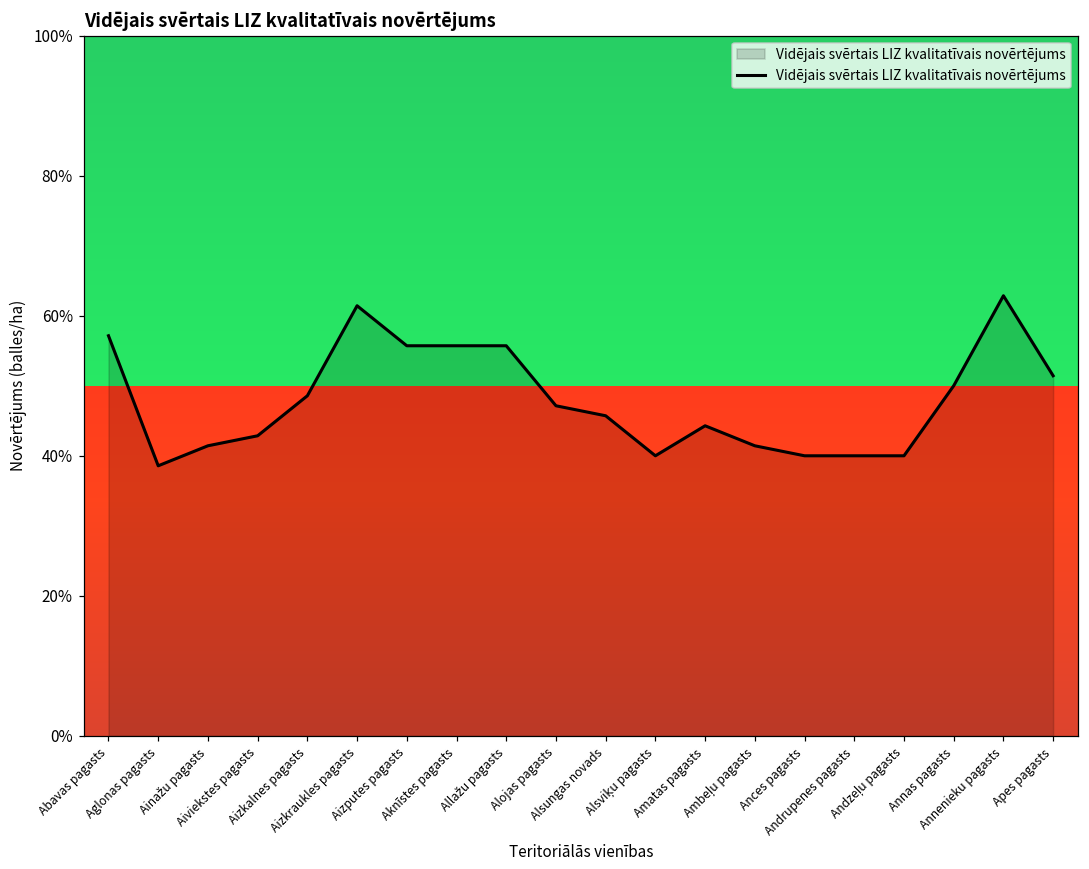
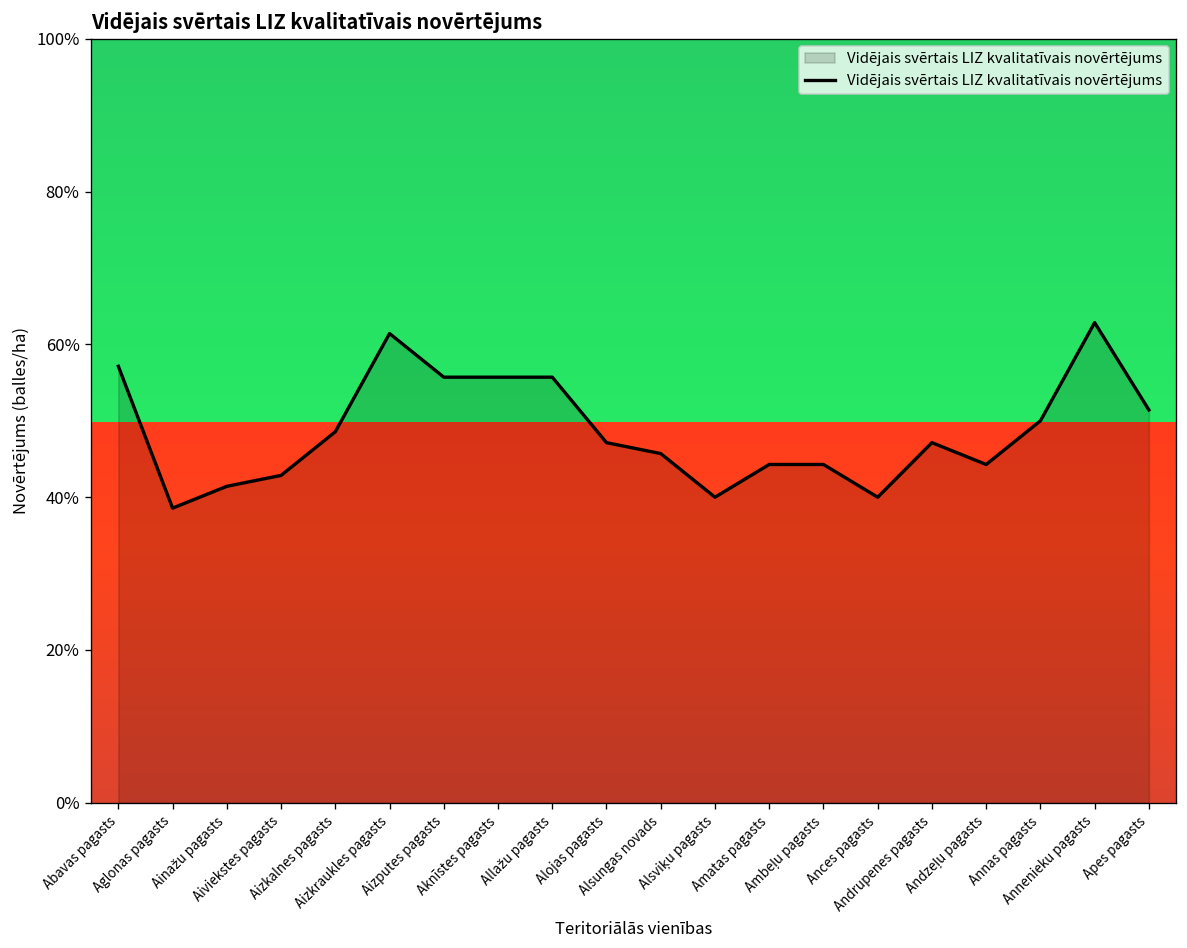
Ambeļu pagasts: 41% -> 44%
Andrupenes pagasts: 40% -> 47%
Andzeļu pagasts: 40% -> 44%
